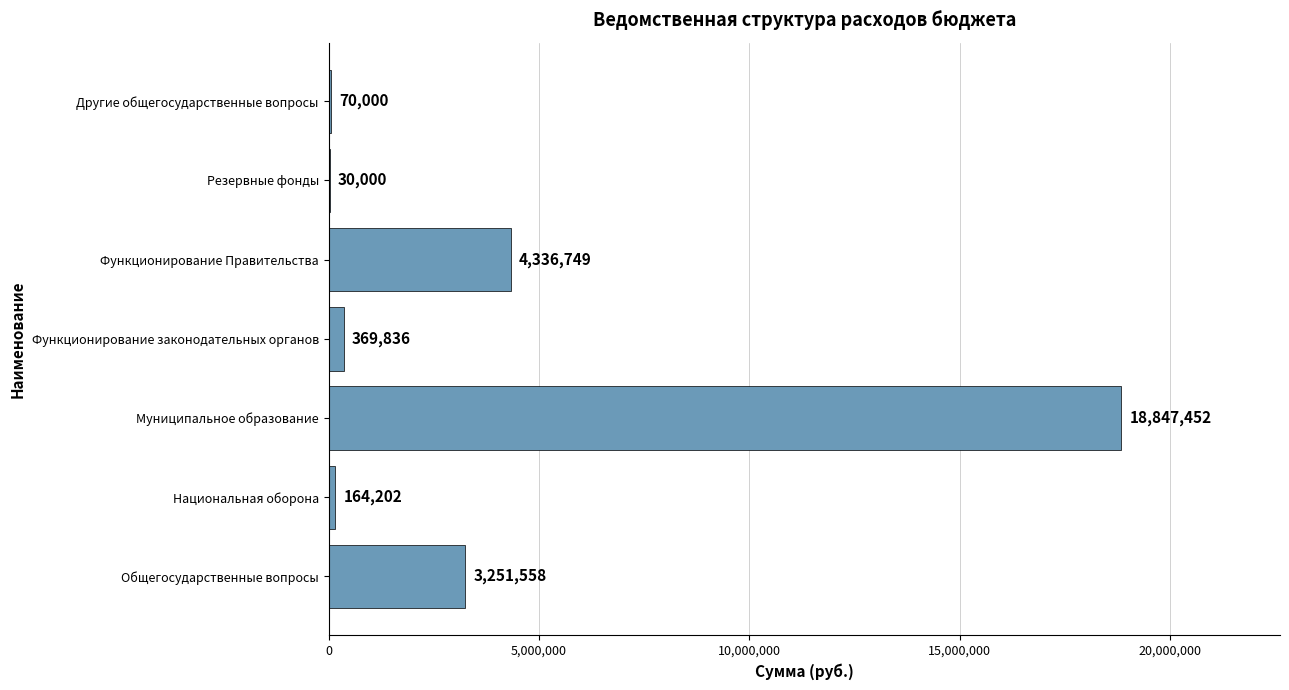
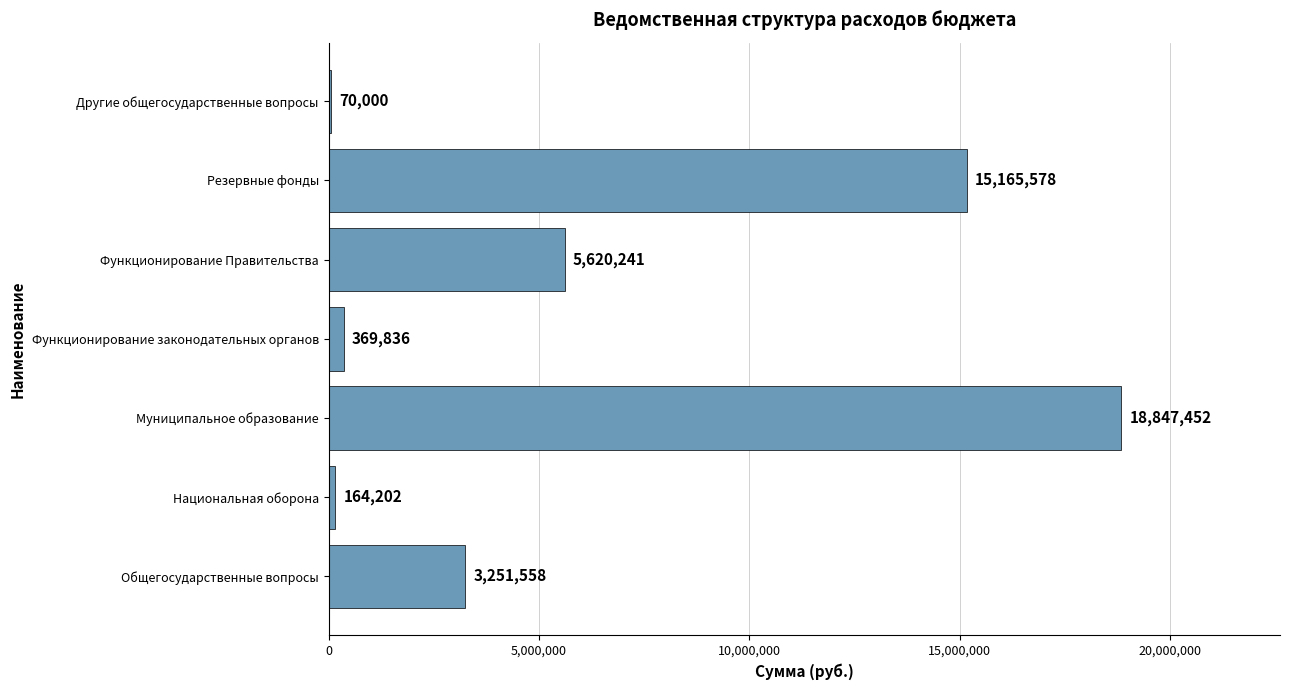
Резервные фонды: 30,000 -> 15,165,578
Функционирование Правительства: 4,336,749 -> 5,620,241
